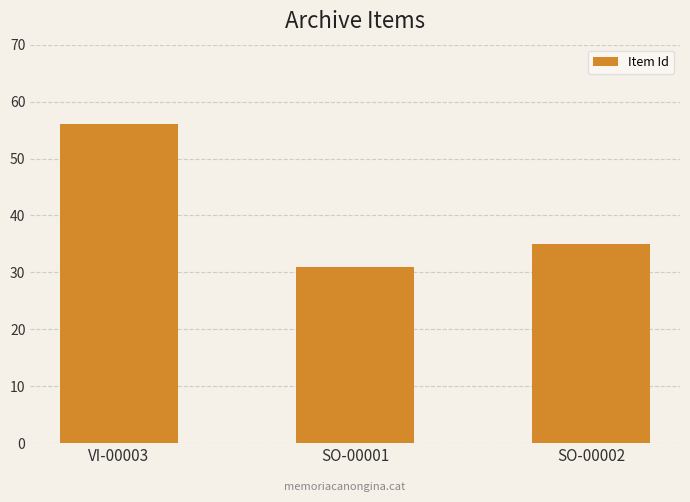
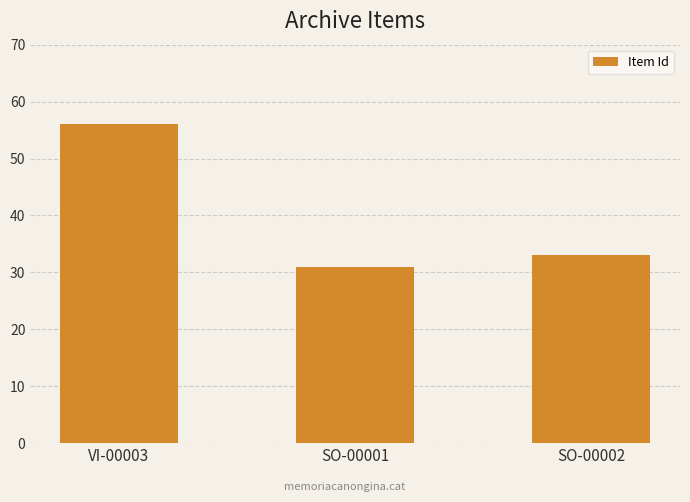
SO-00002: 35 -> 33
